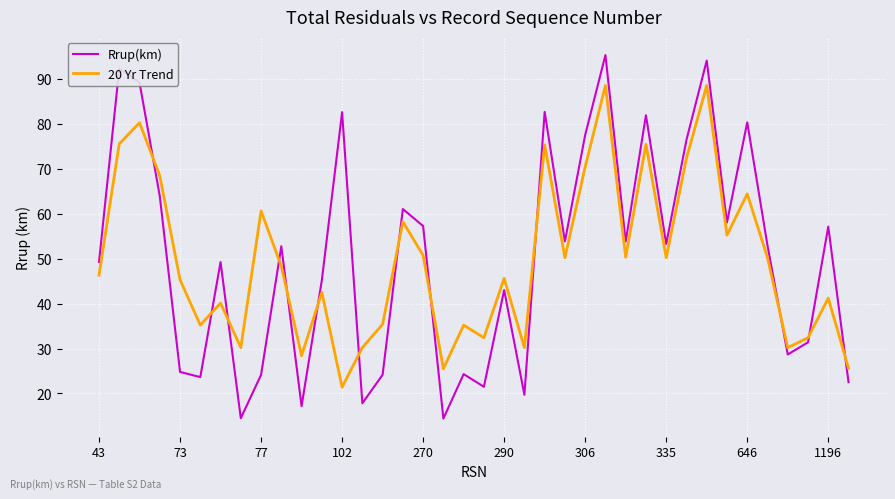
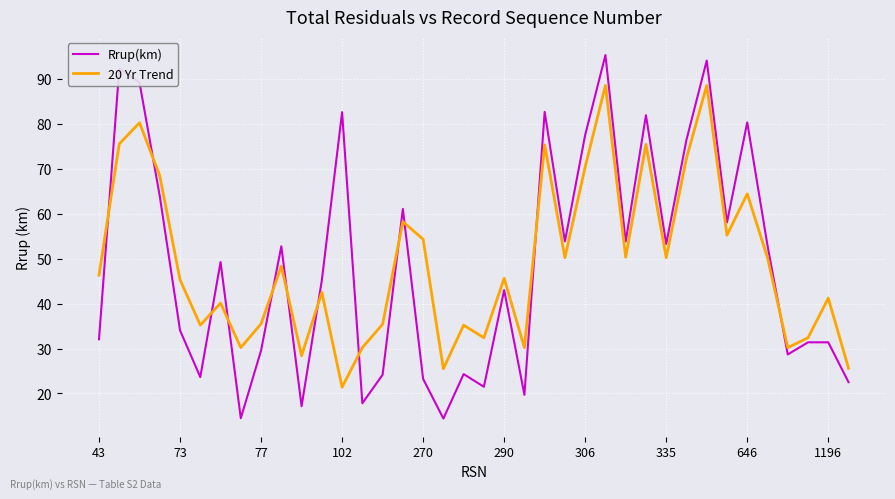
Rrup(km), 43: 49 -> 32
Rrup(km), 73: 25 -> 34
Rrup(km), 77: 24 -> 30
20 Yr Trend, 77: 61 -> 36
Rrup(km), 270: 57 -> 23
20 Yr Trend, 270: 51 -> 54
Rrup(km), 1196: 57 -> 31
